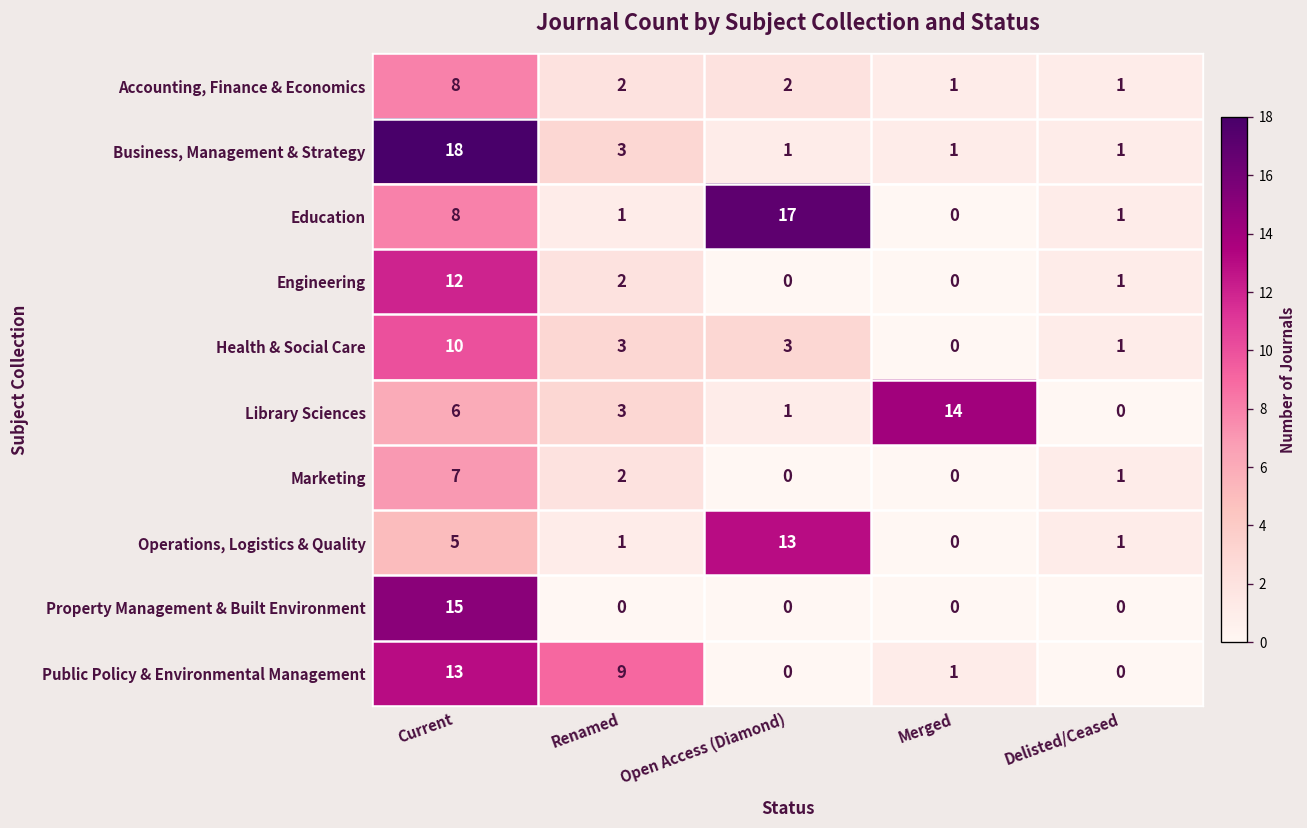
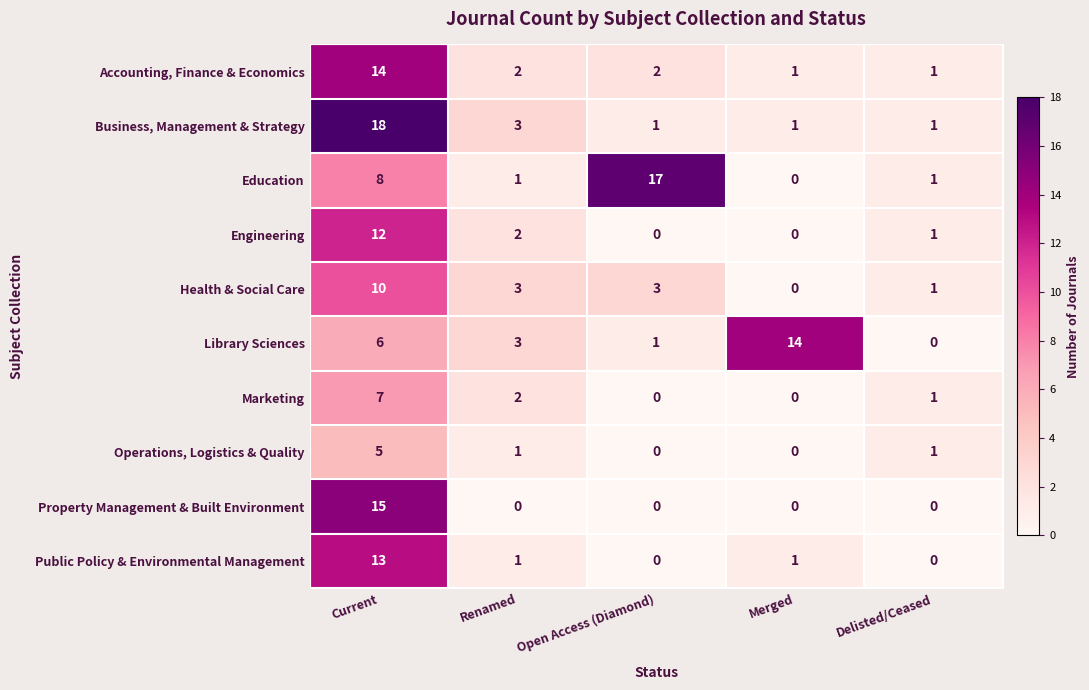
Accounting, Finance & Economics, Current: 8 -> 14
Operations, Logistics & Quality, Open Access (Diamond): 13 -> 0
Public Policy & Environmental Management, Renamed: 9 -> 1
